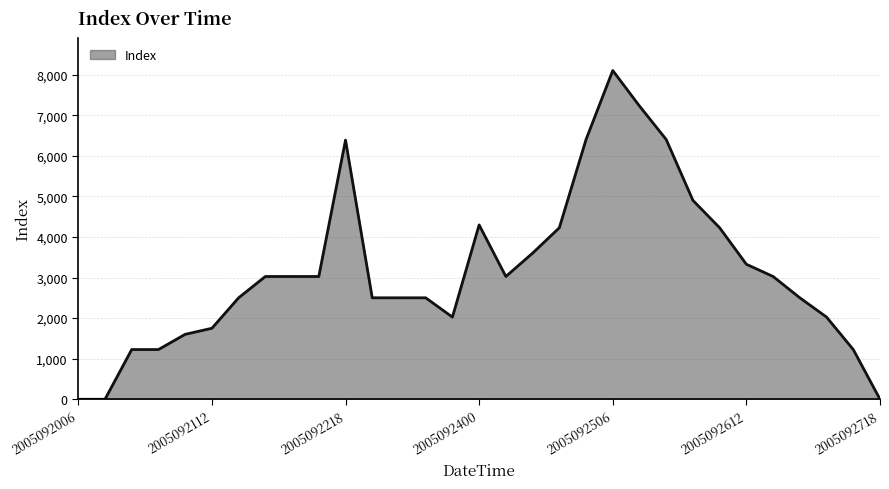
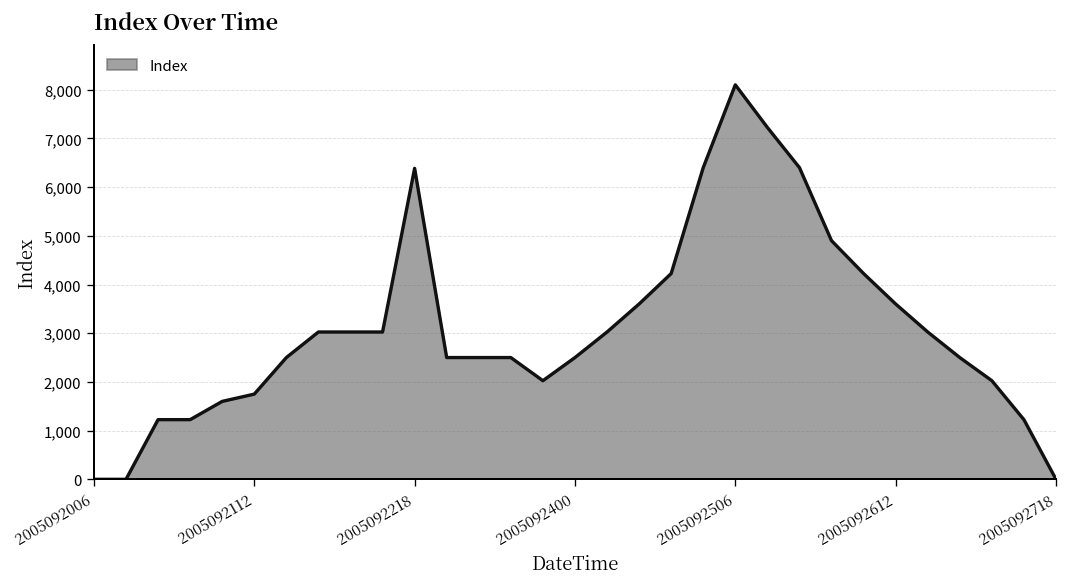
2005092400: 4,300 -> 2,500
2005092612: 3,300 -> 3,600
